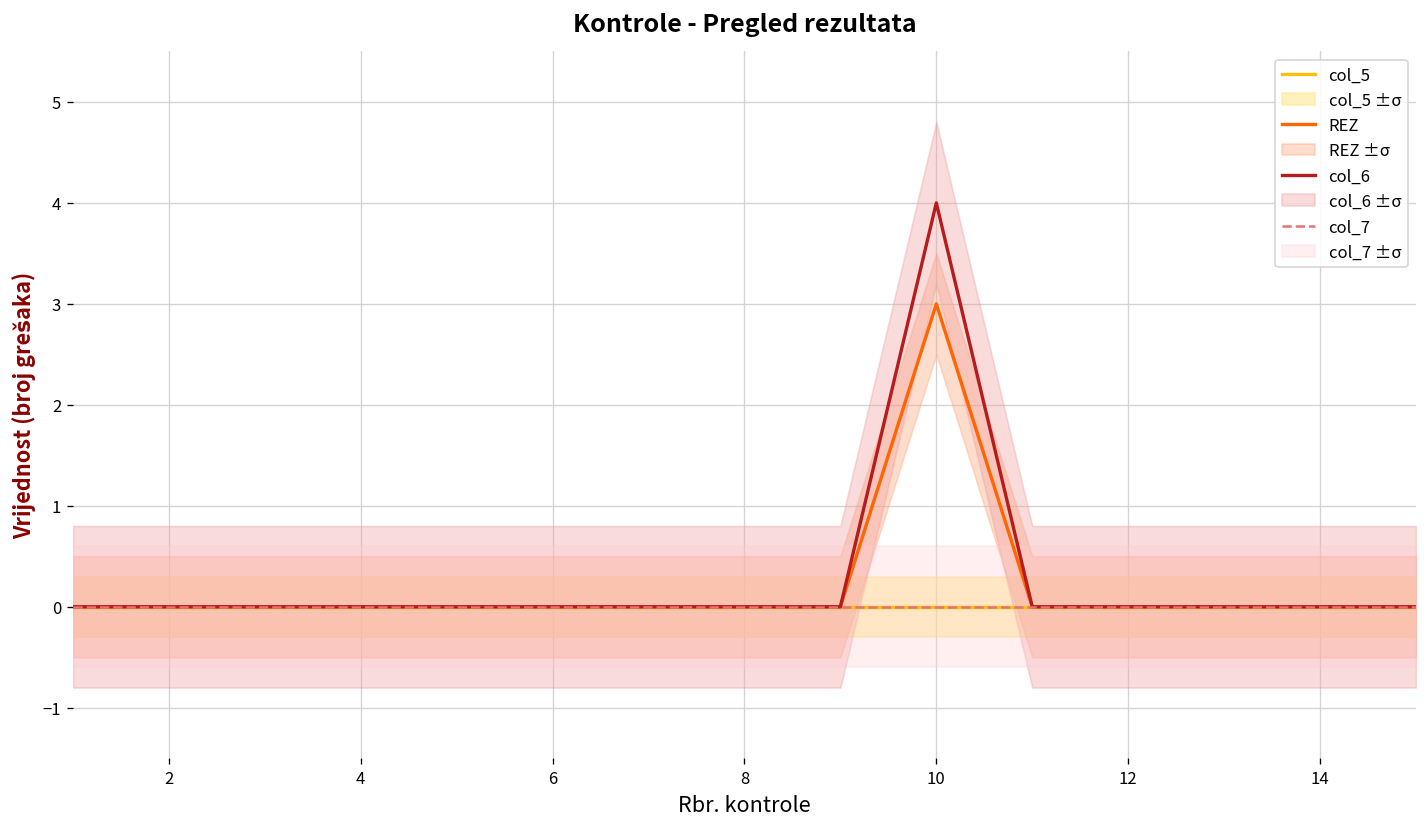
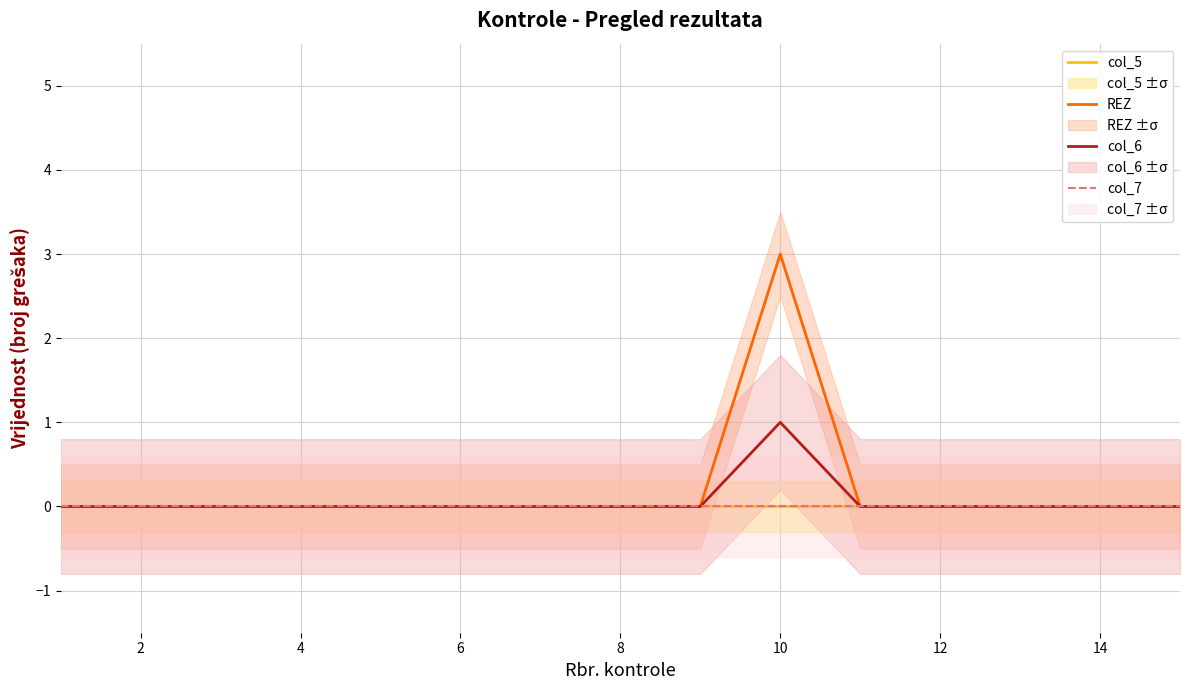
col_6, 10: 4 -> 1
